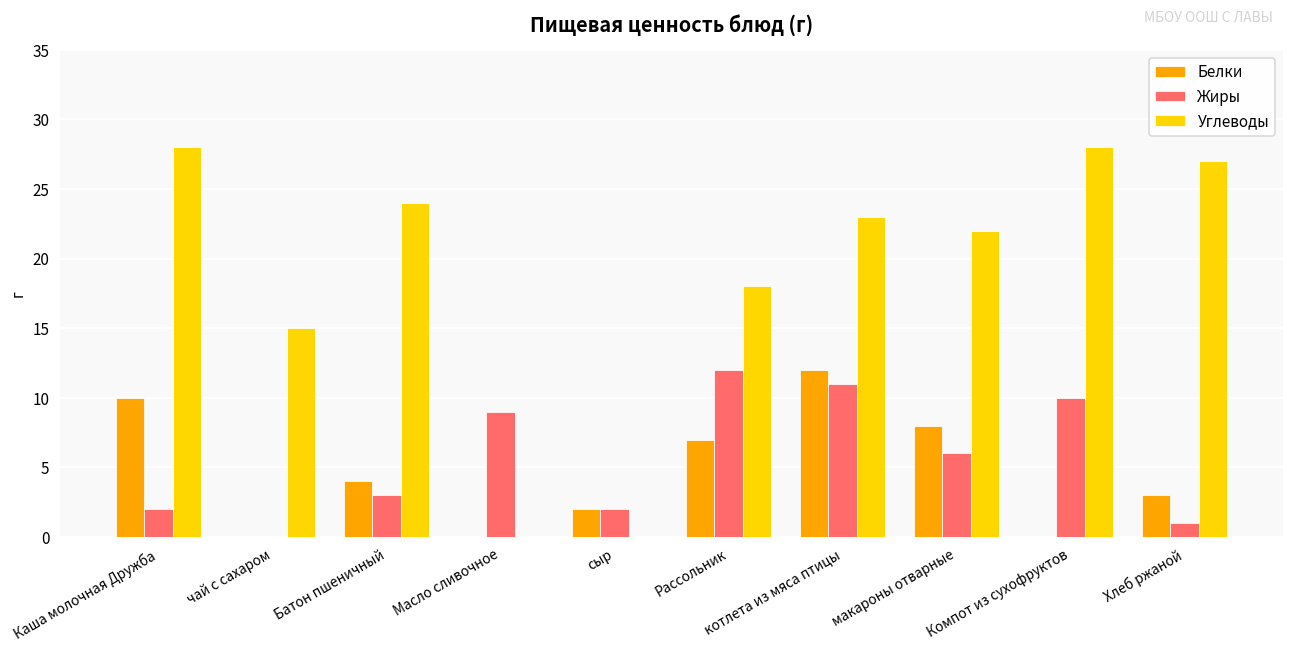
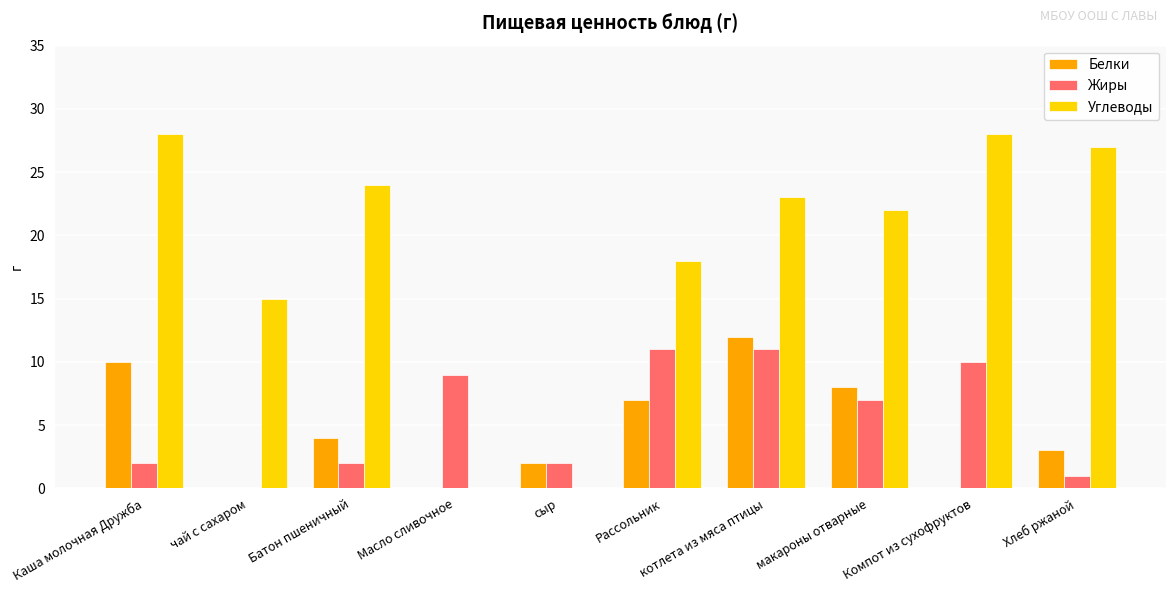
Жиры, Батон пшеничный: 3 -> 2
Жиры, Рассольник: 12 -> 11
Жиры, макароны отварные: 6 -> 7
